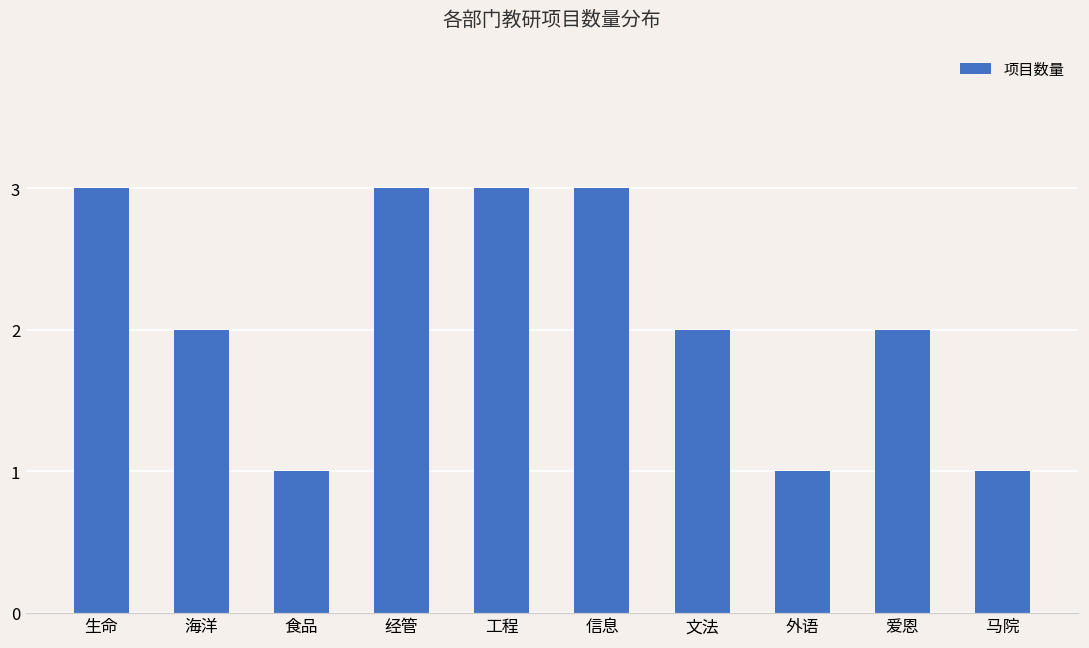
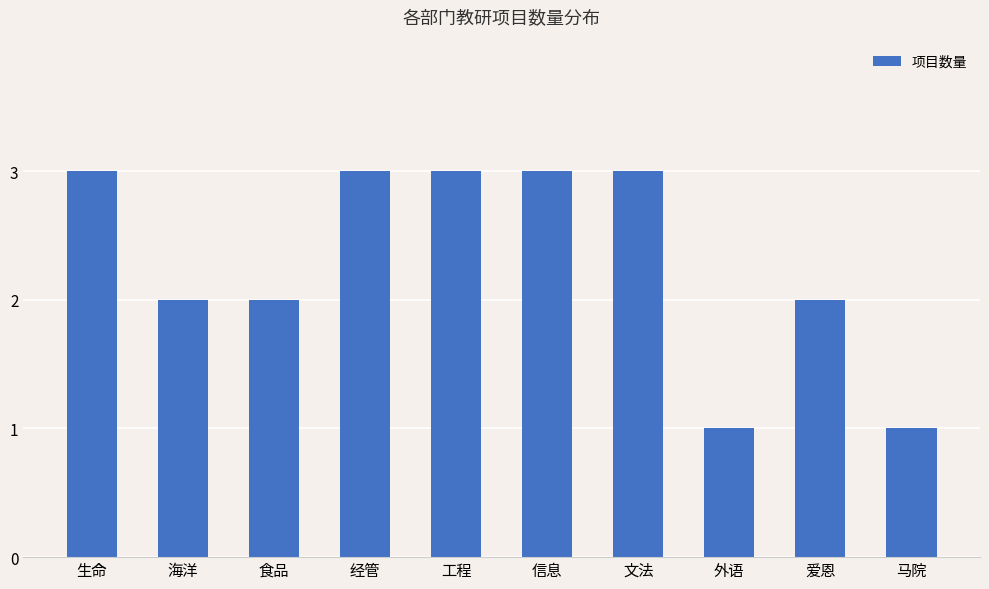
食品: 1 -> 2
文法: 2 -> 3
